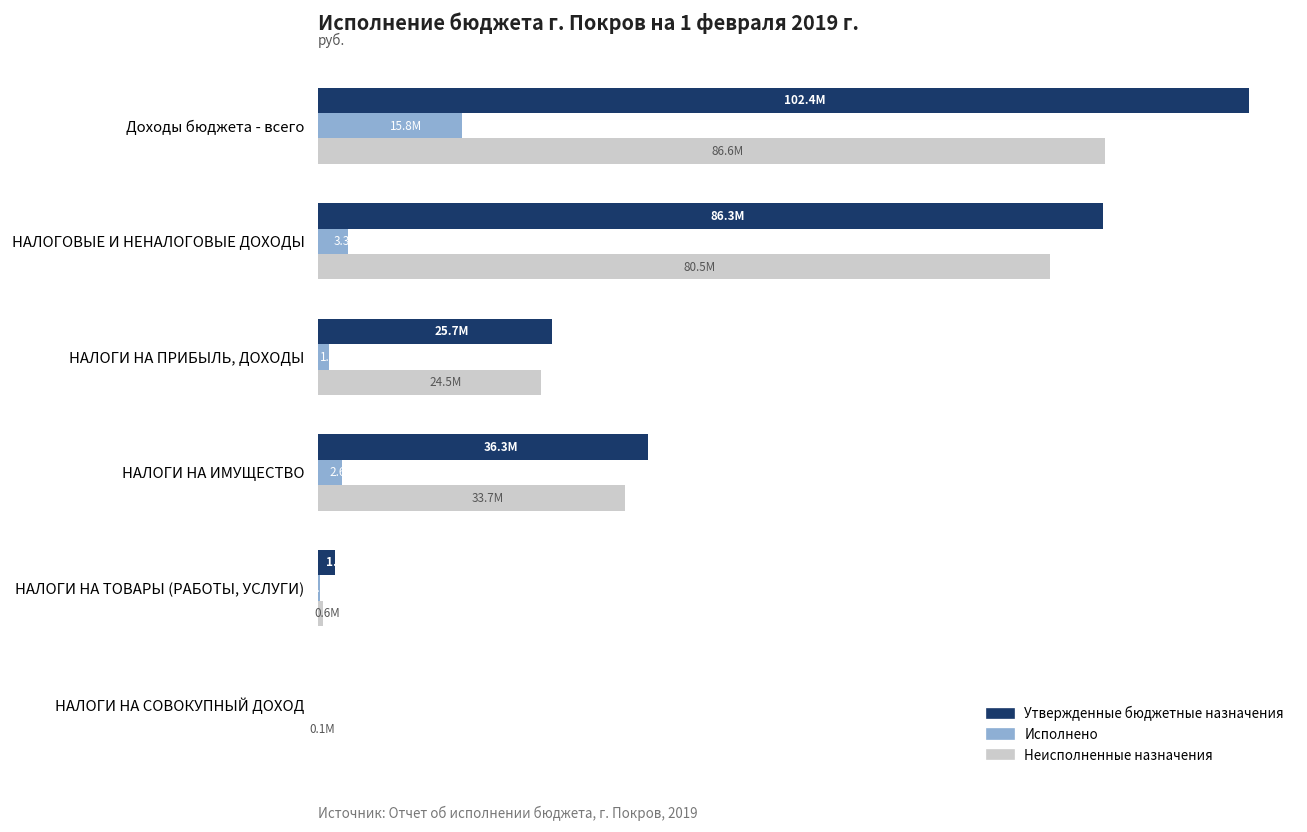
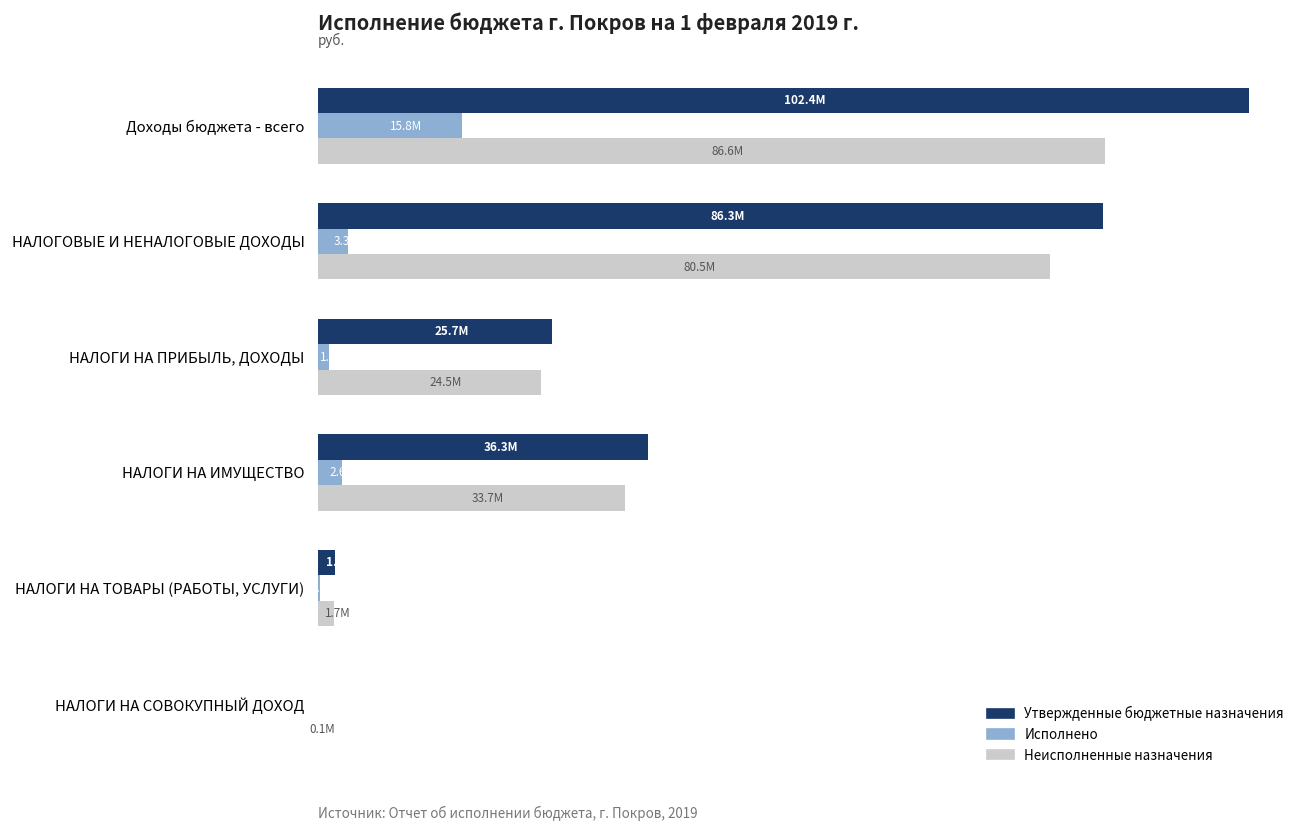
Неисполненные назначения, НАЛОГИ НА ТОВАРЫ (РАБОТЫ, УСЛУГИ): 0.6M -> 1.7M
